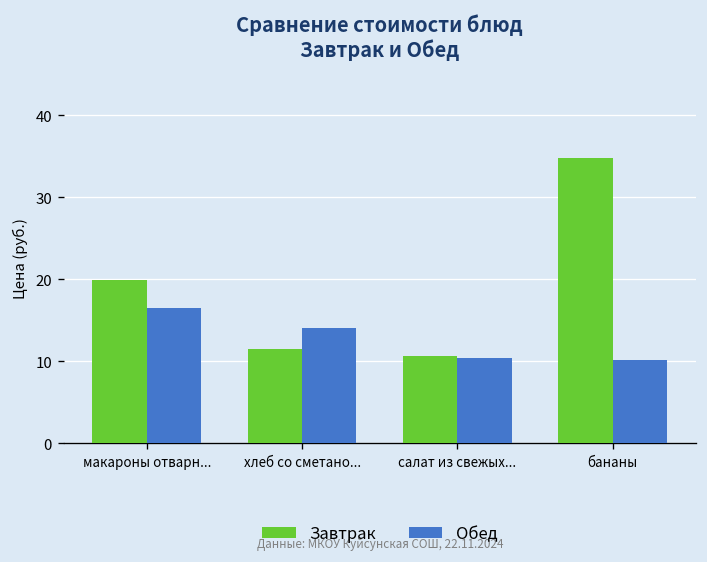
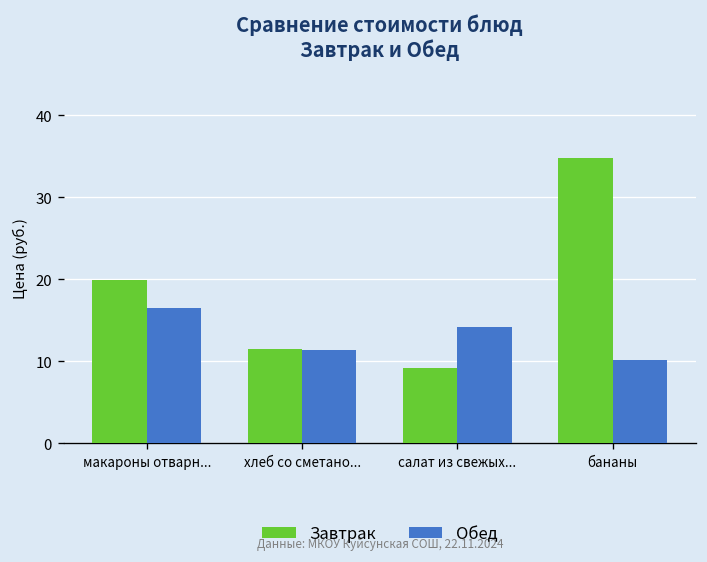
Обед, хлеб со сметано...: 14 -> 11
Завтрак, салат из свежых...: 11 -> 9
Обед, салат из свежых...: 10 -> 14
